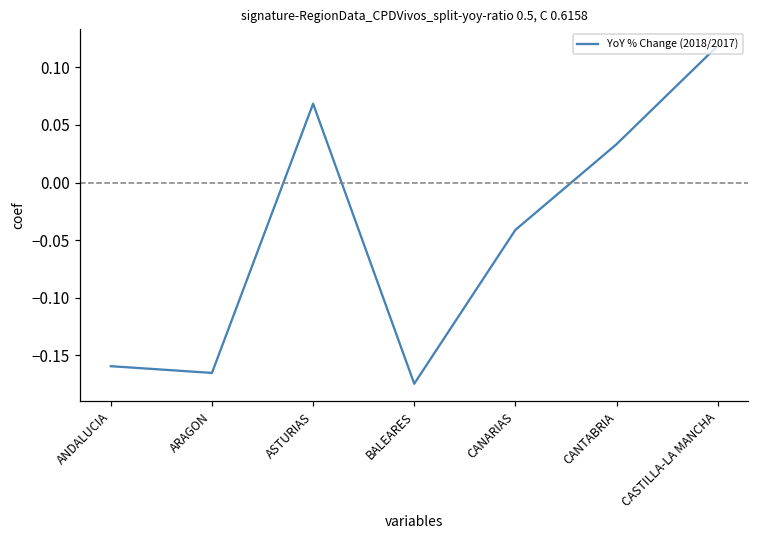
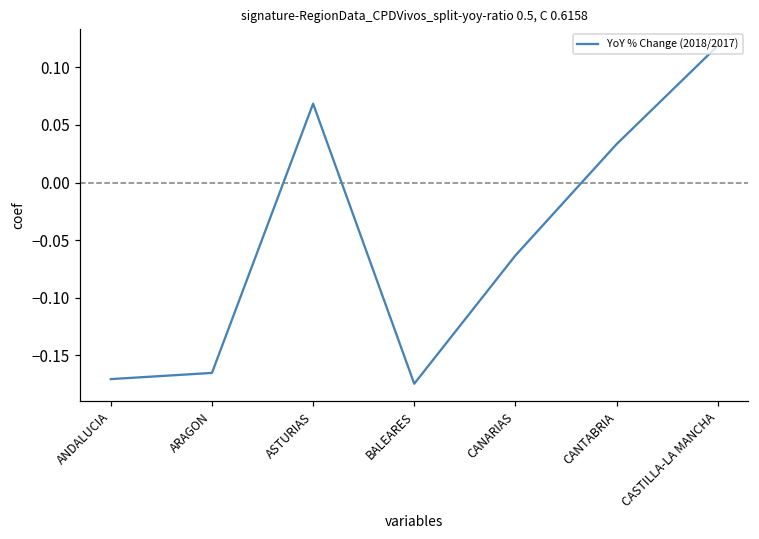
ANDALUCIA: -0.159 -> -0.171
CANARIAS: -0.041 -> -0.063
